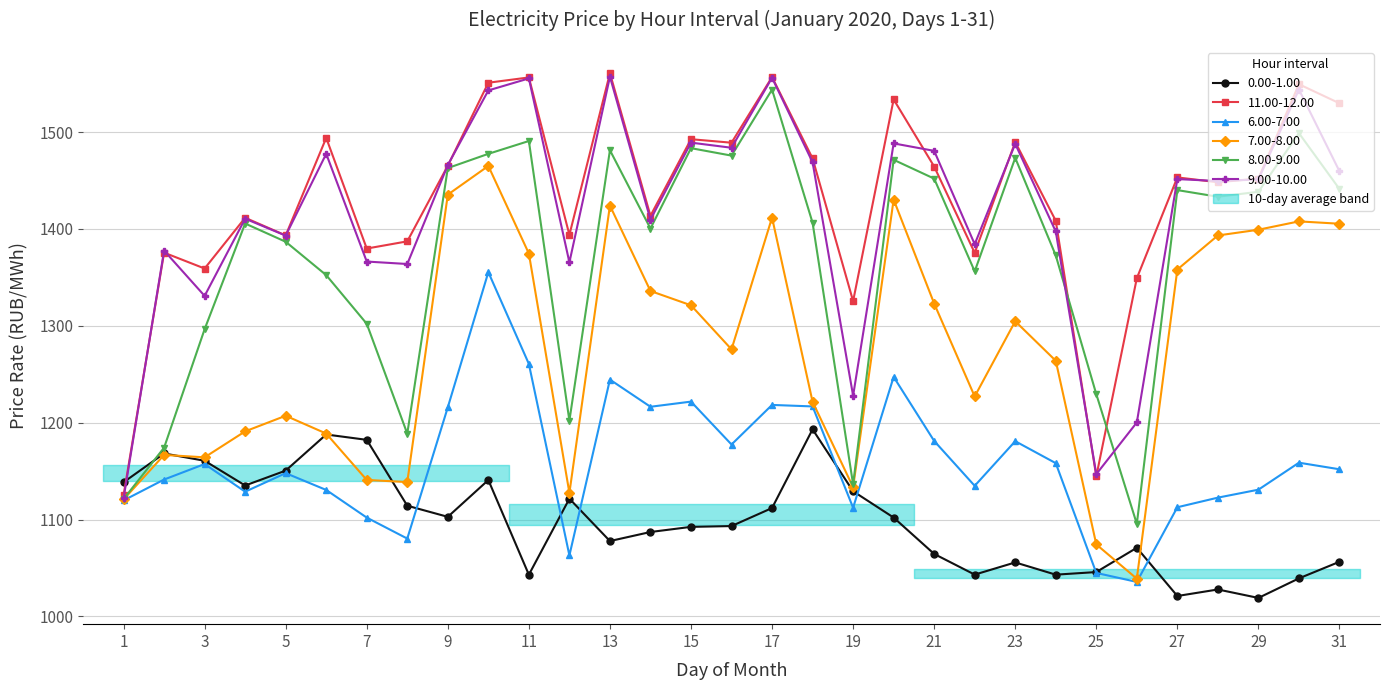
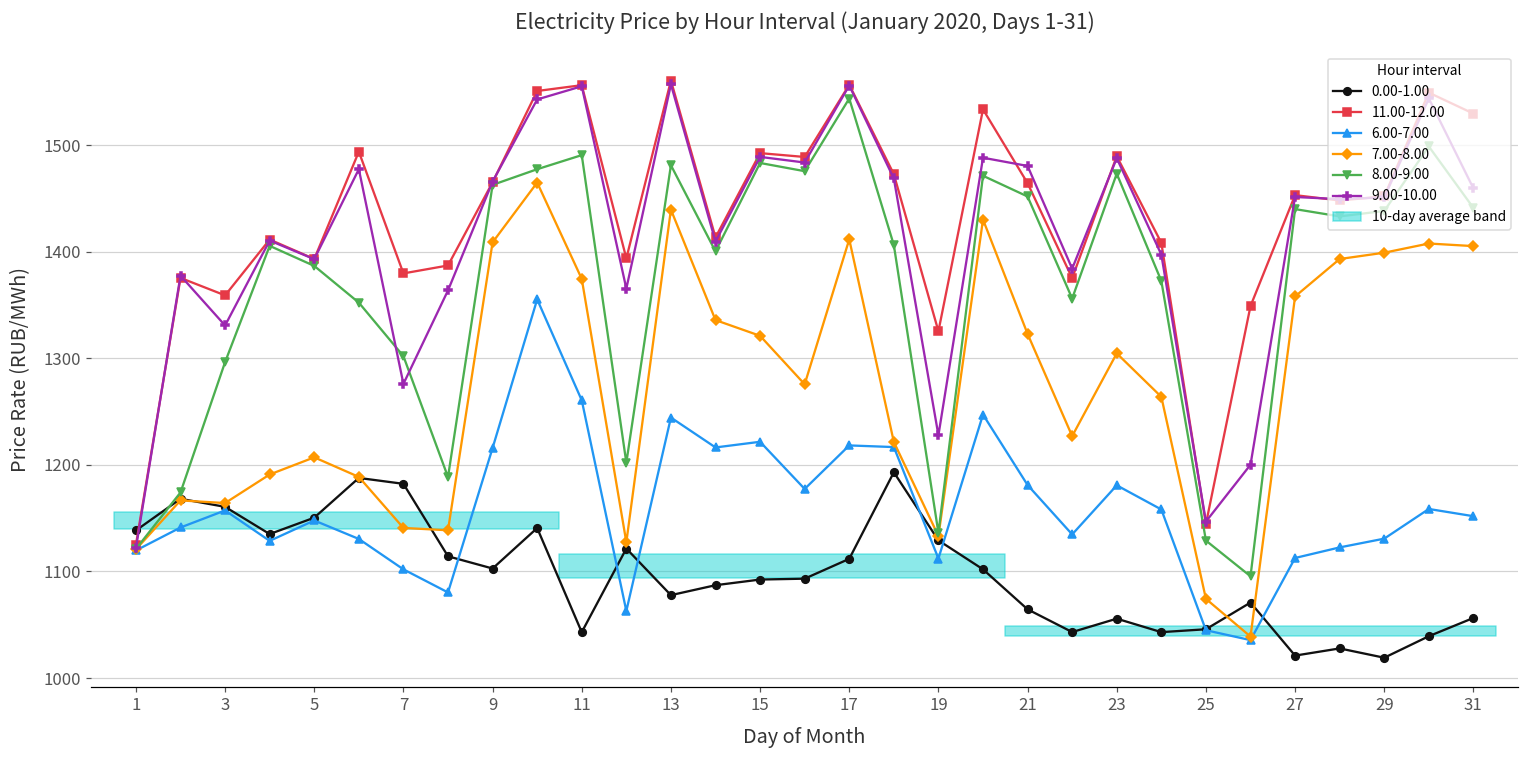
9.00-10.00, 7: 1370 -> 1280
7.00-8.00, 9: 1440 -> 1410
7.00-8.00, 13: 1420 -> 1440
8.00-9.00, 25: 1230 -> 1130
